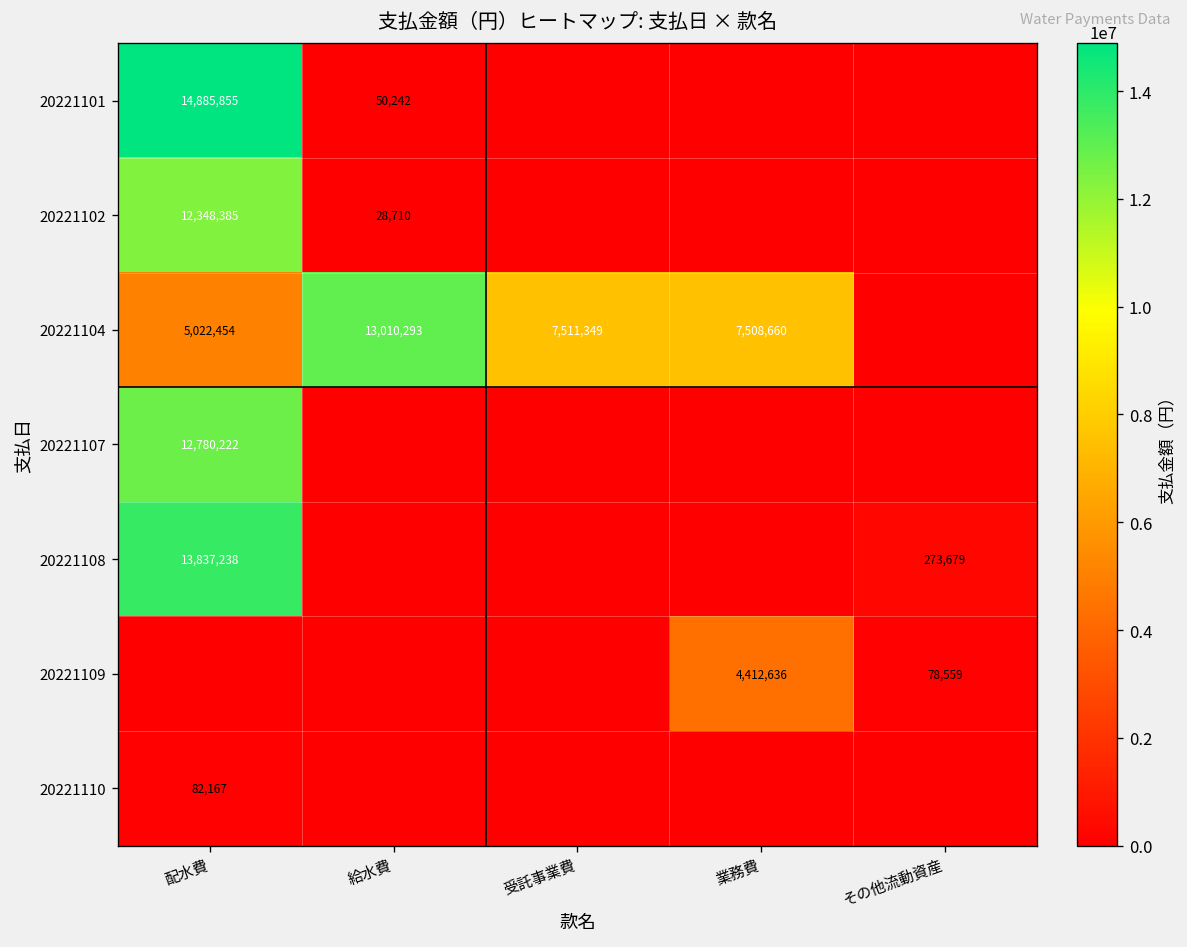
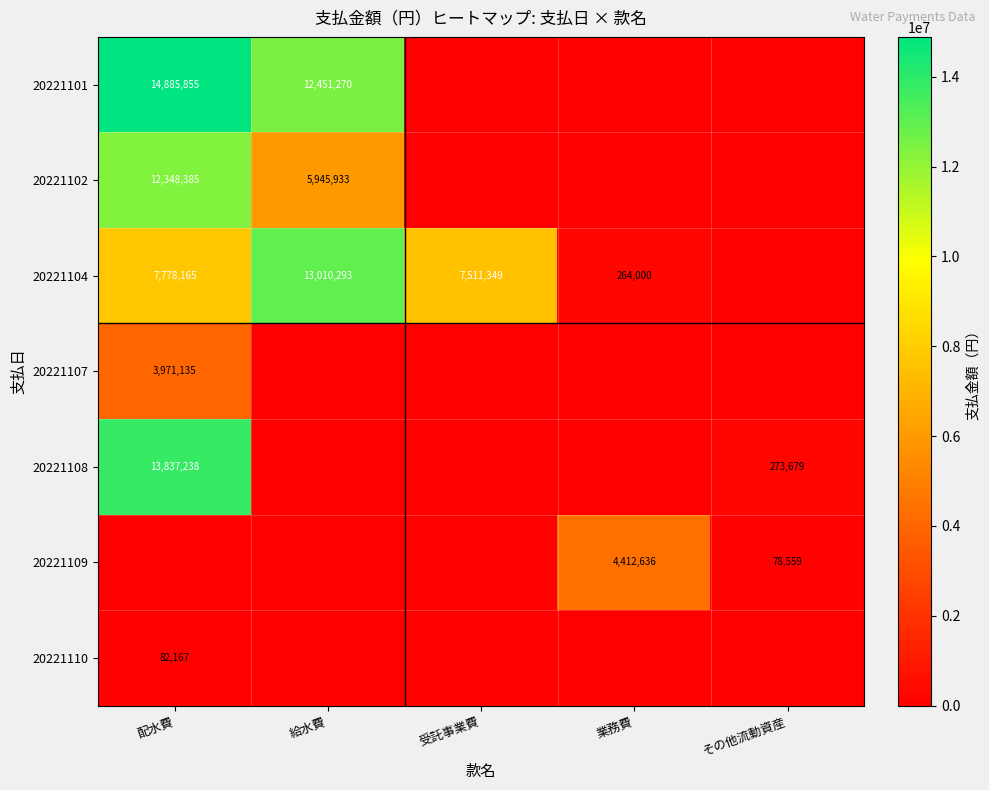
20221101, 給水費: 50,242 -> 12,451,270
20221102, 給水費: 28,710 -> 5,945,933
20221104, 配水費: 5,022,454 -> 7,778,165
20221104, 業務費: 7,508,660 -> 264,000
20221107, 配水費: 12,780,222 -> 3,971,135
